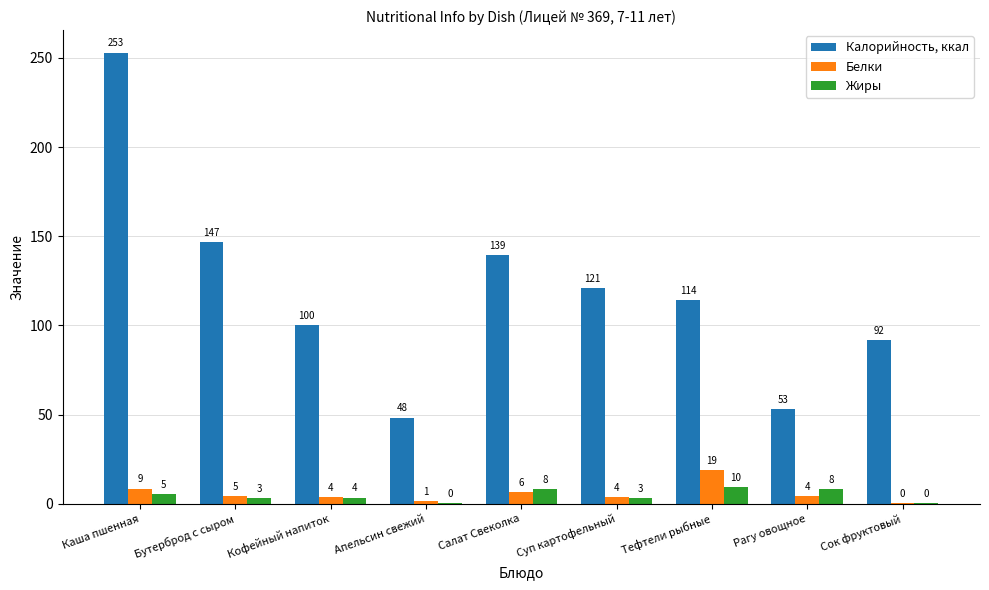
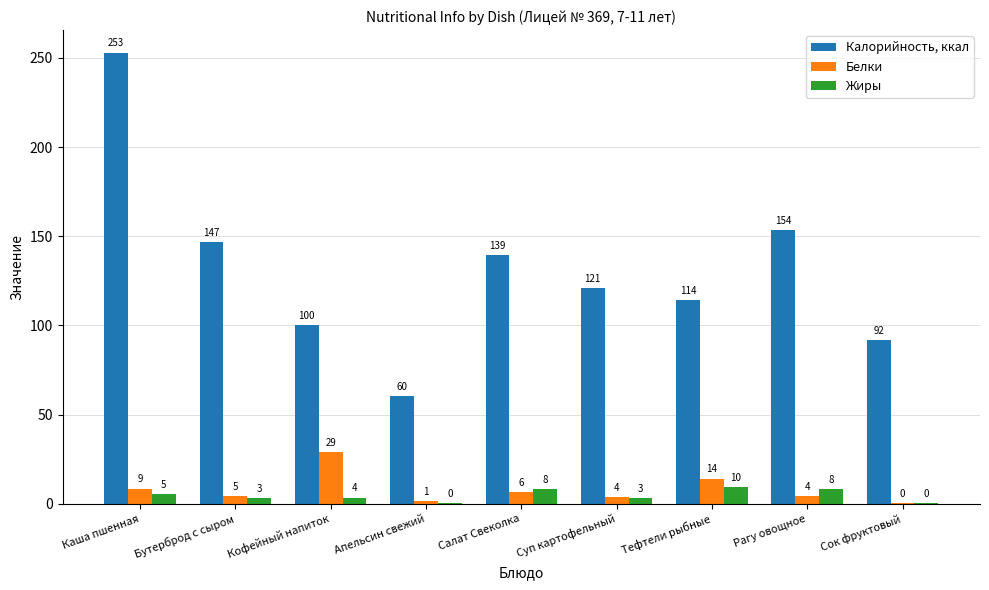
Белки, Кофейный напиток: 4 -> 29
Калорийность, ккал, Апельсин свежий: 48 -> 60
Белки, Тефтели рыбные: 19 -> 14
Калорийность, ккал, Рагу овощное: 53 -> 154
